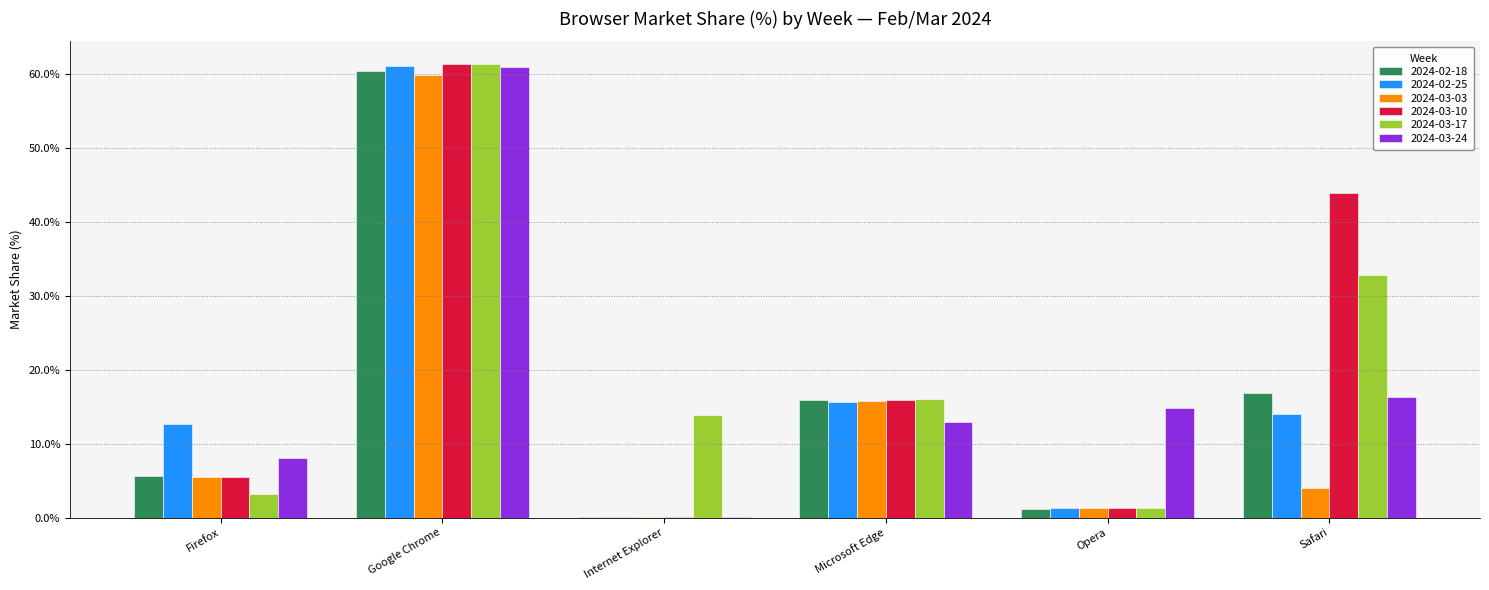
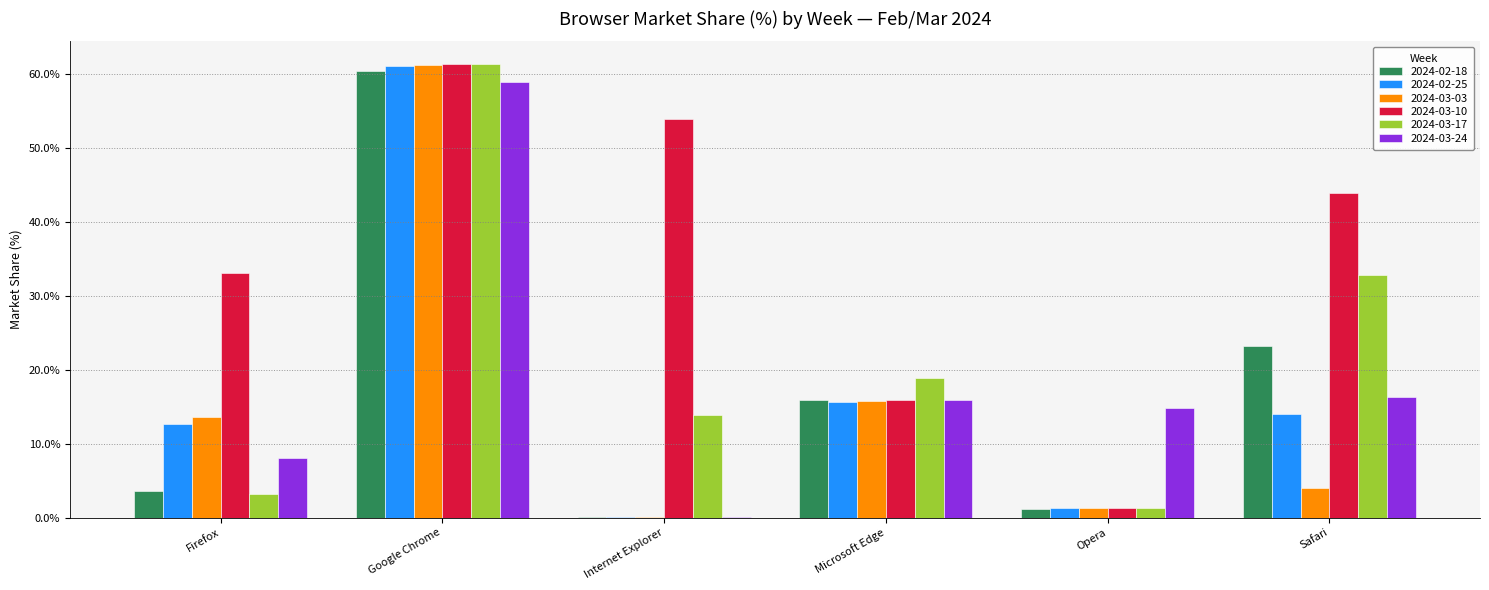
2024-02-18, Firefox: 6% -> 4%
2024-03-03, Firefox: 5% -> 14%
2024-03-10, Firefox: 5% -> 33%
2024-03-03, Google Chrome: 60% -> 61%
2024-03-24, Google Chrome: 61% -> 59%
2024-03-10, Internet Explorer: 0% -> 54%
2024-03-17, Microsoft Edge: 16% -> 19%
2024-03-24, Microsoft Edge: 13% -> 16%
2024-02-18, Safari: 17% -> 23%
